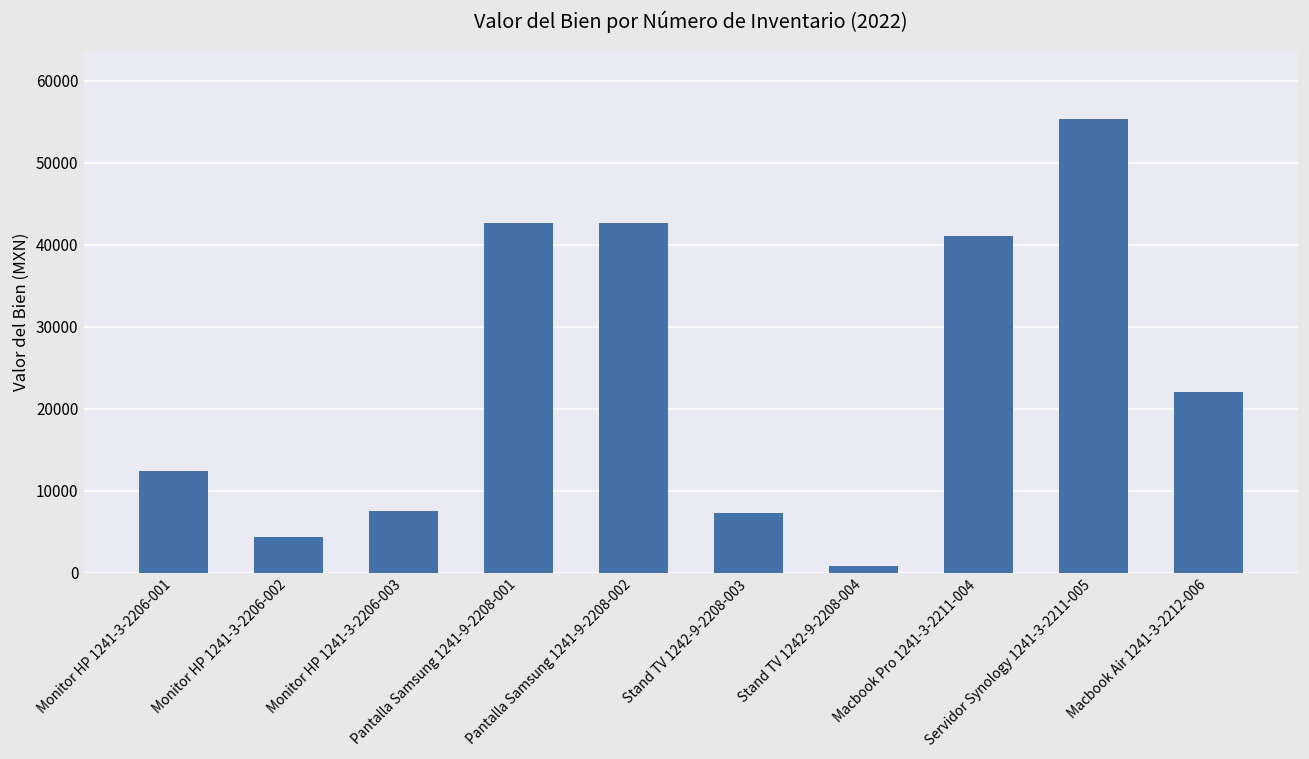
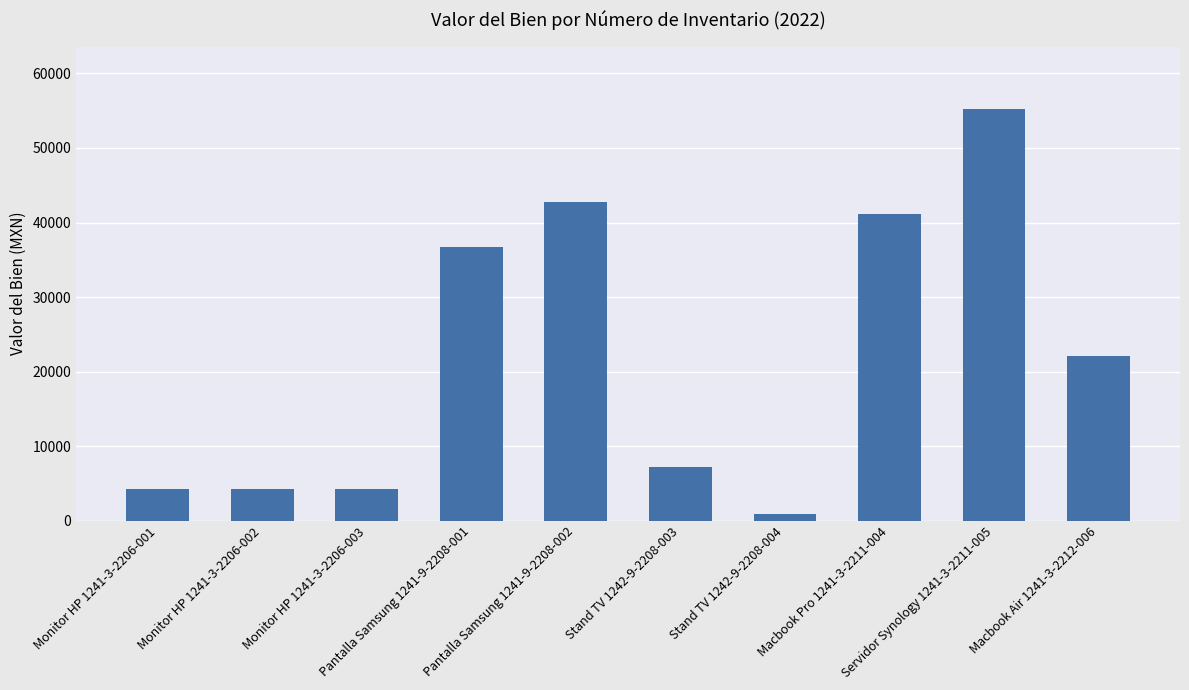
Monitor HP 1241-3-2206-001: 12000 -> 4000
Monitor HP 1241-3-2206-003: 8000 -> 4000
Pantalla Samsung 1241-9-2208-001: 43000 -> 37000
